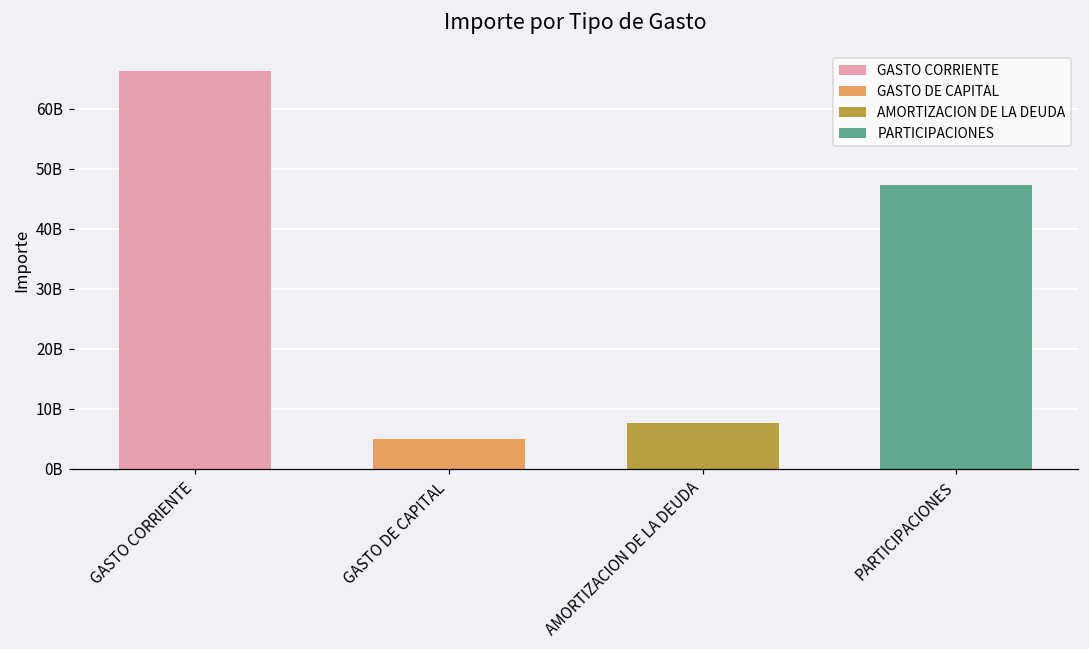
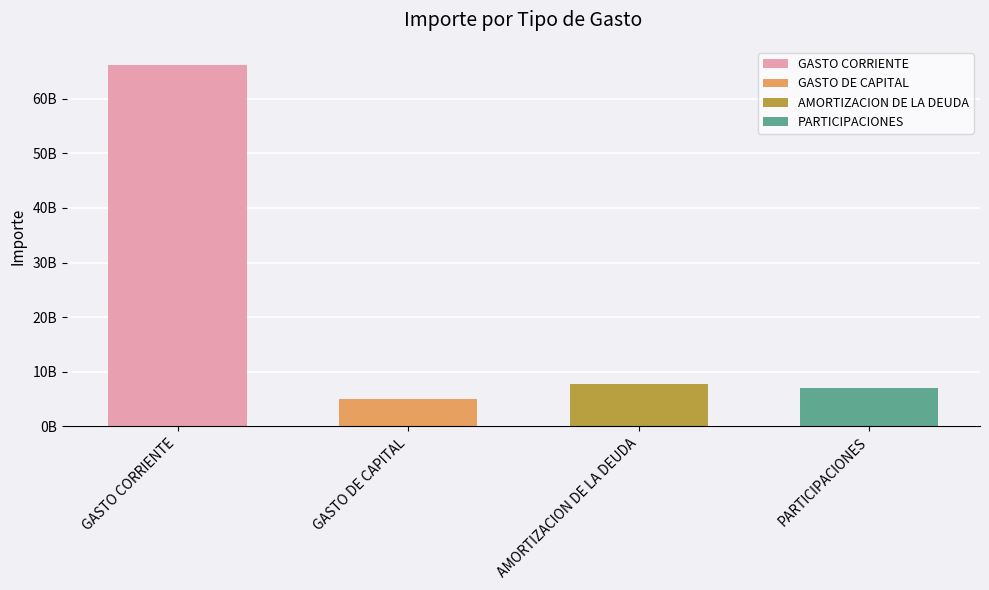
PARTICIPACIONES: 47000000000 -> 7000000000
